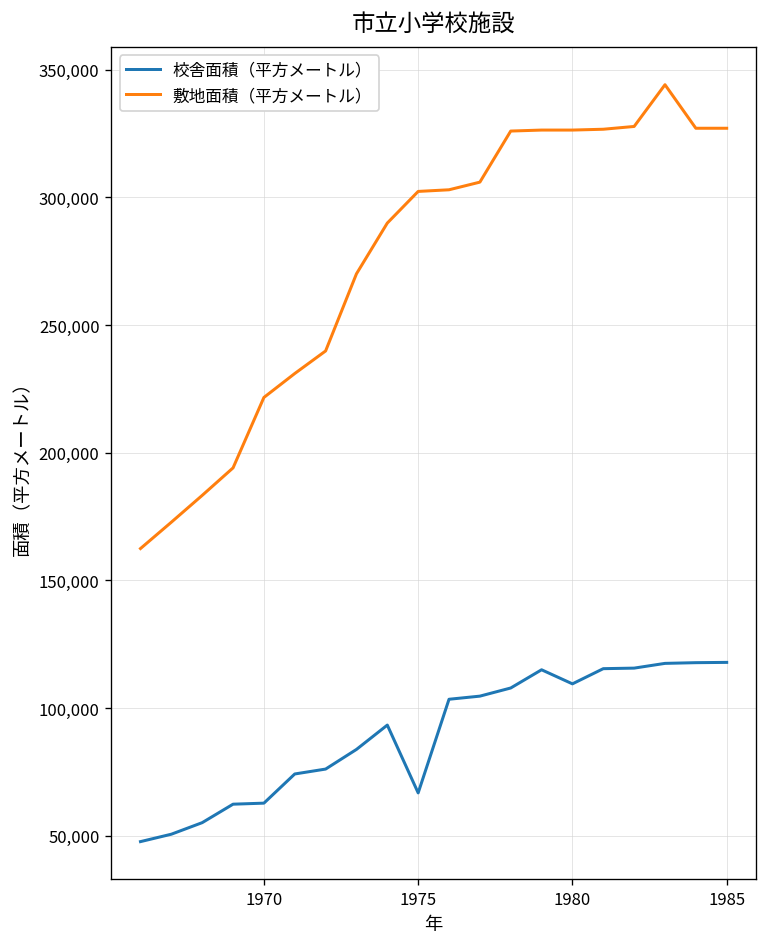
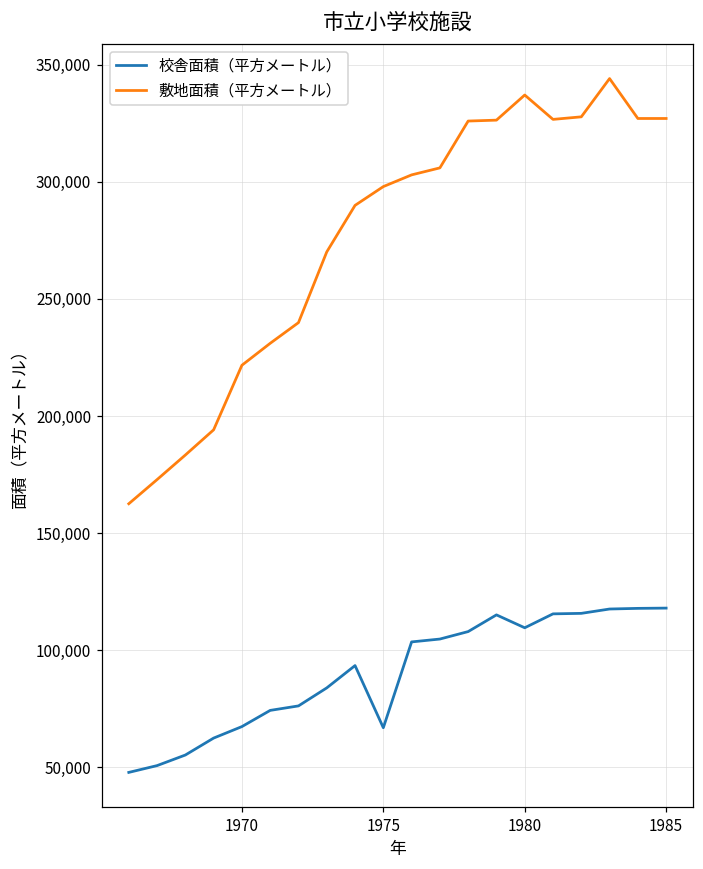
校舎面積（平方メートル）, 1970: 63,000 -> 67,000
敷地面積（平方メートル）, 1975: 302,000 -> 298,000
敷地面積（平方メートル）, 1980: 326,000 -> 337,000
